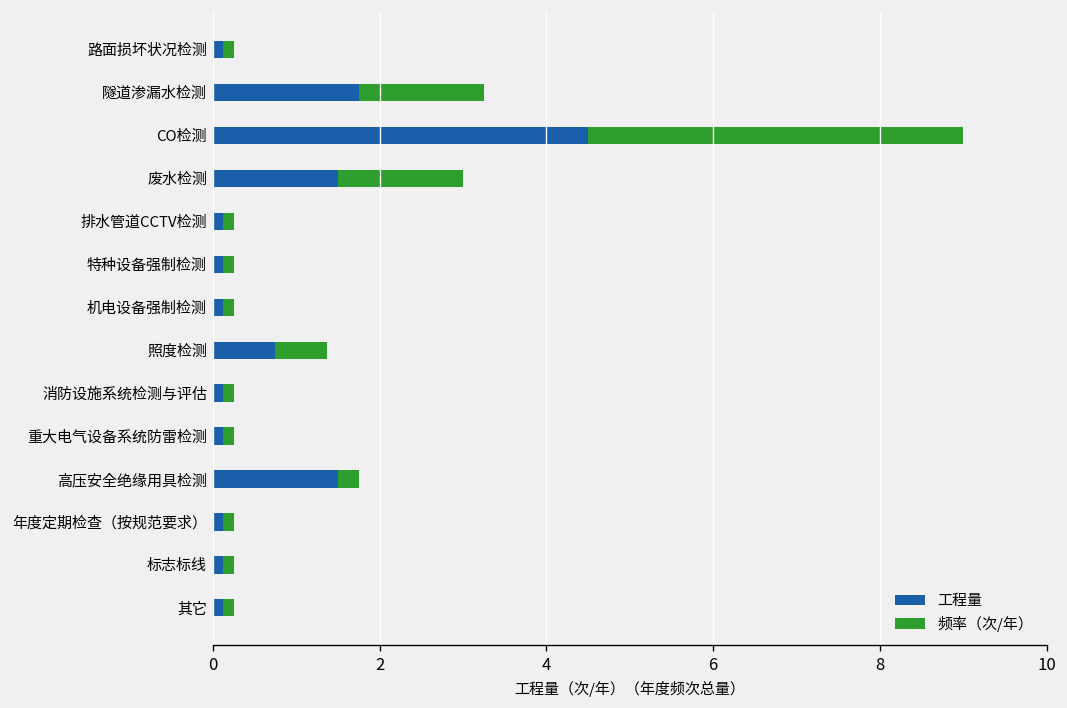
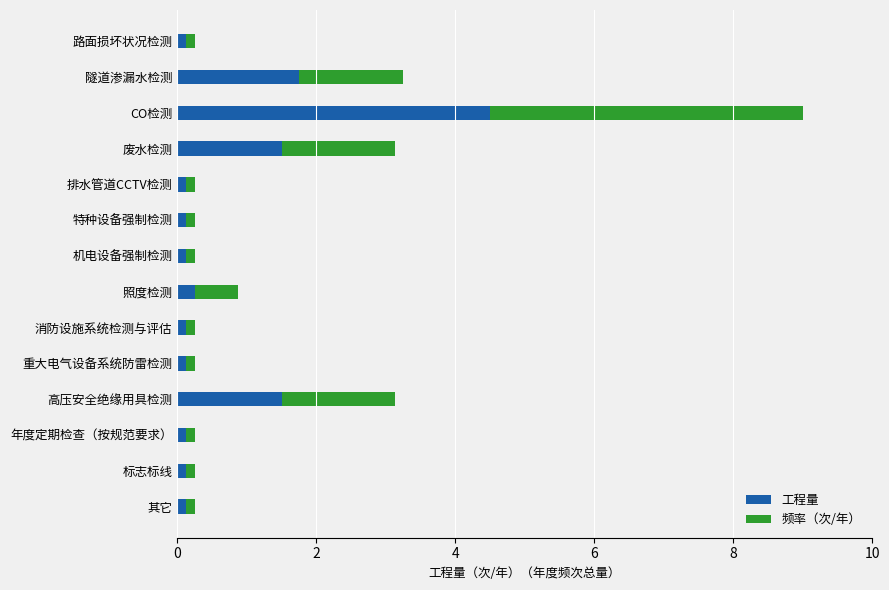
频率（次/年）, 废水检测: 1.5 -> 1.6
工程量, 照度检测: 0.8 -> 0.3
频率（次/年）, 高压安全绝缘用具检测: 0.3 -> 1.6
